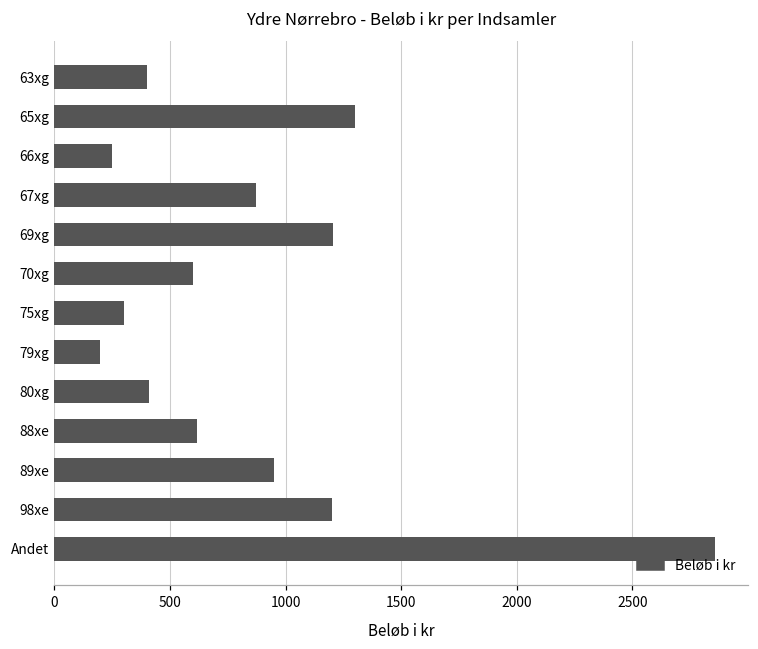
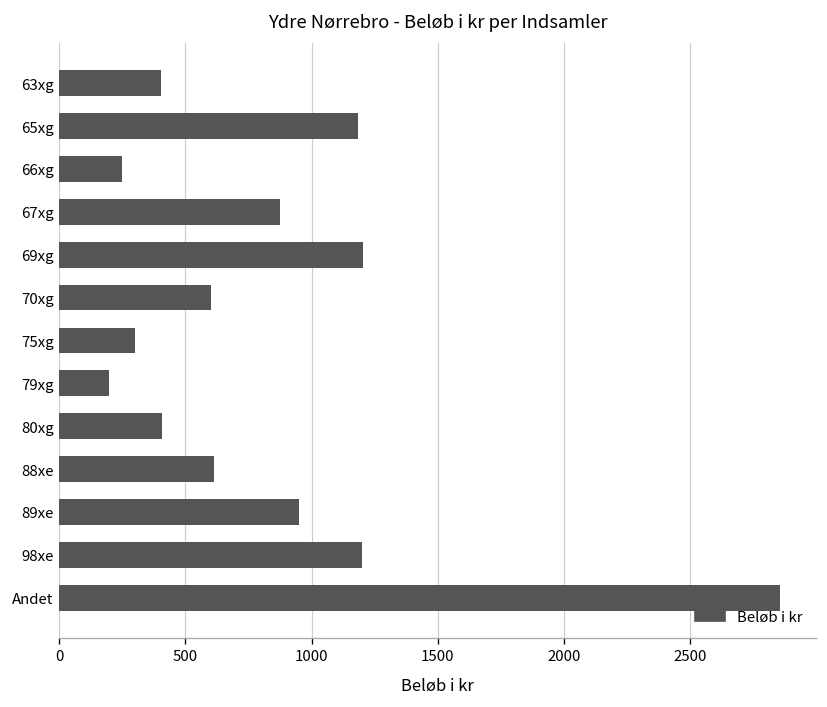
65xg: 1300 -> 1180
